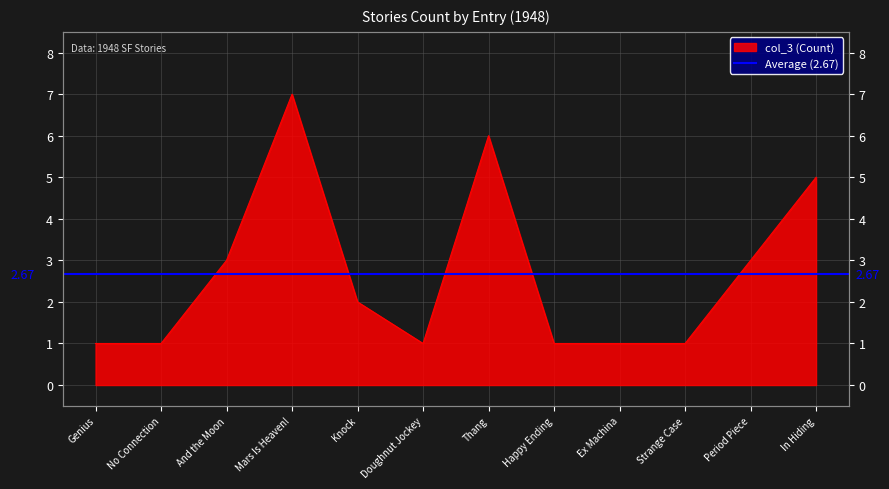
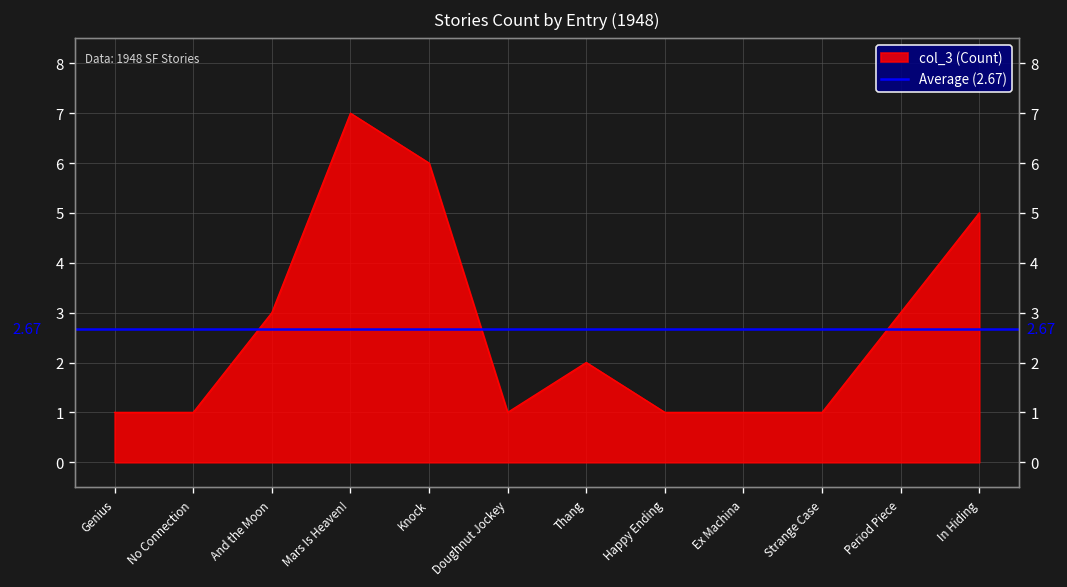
Knock: 2 -> 6
Thang: 6 -> 2
